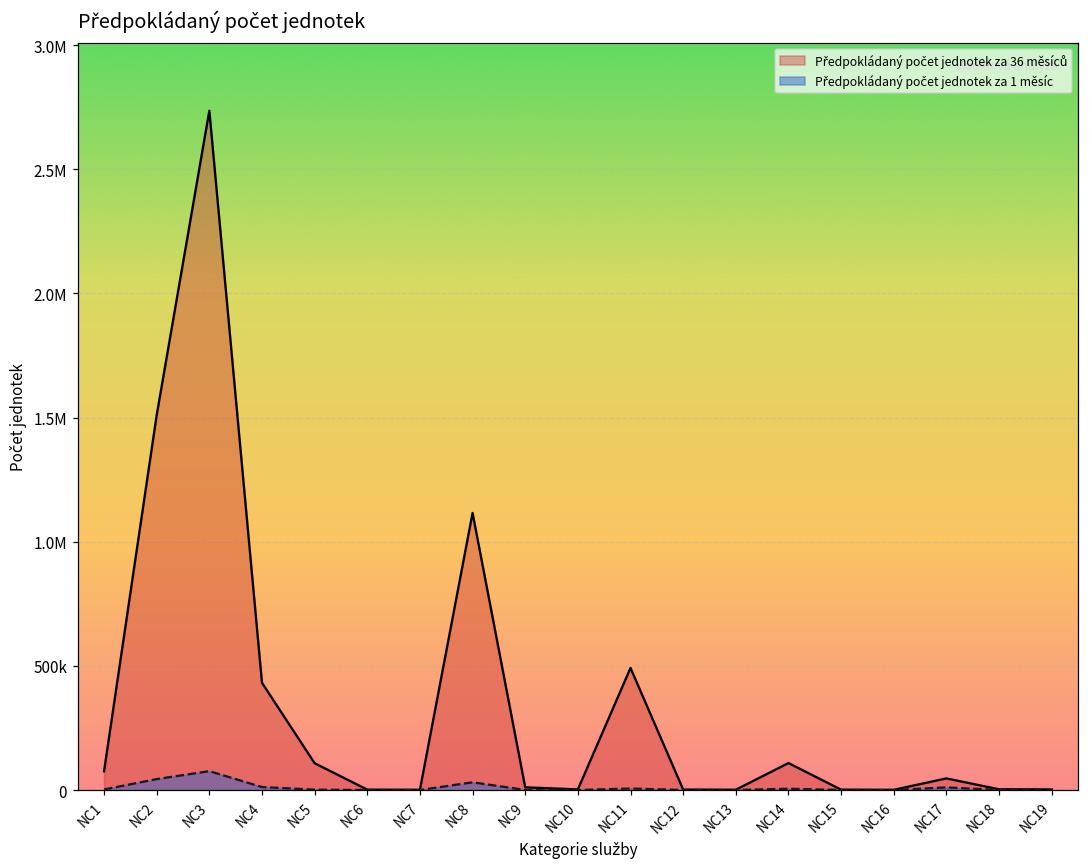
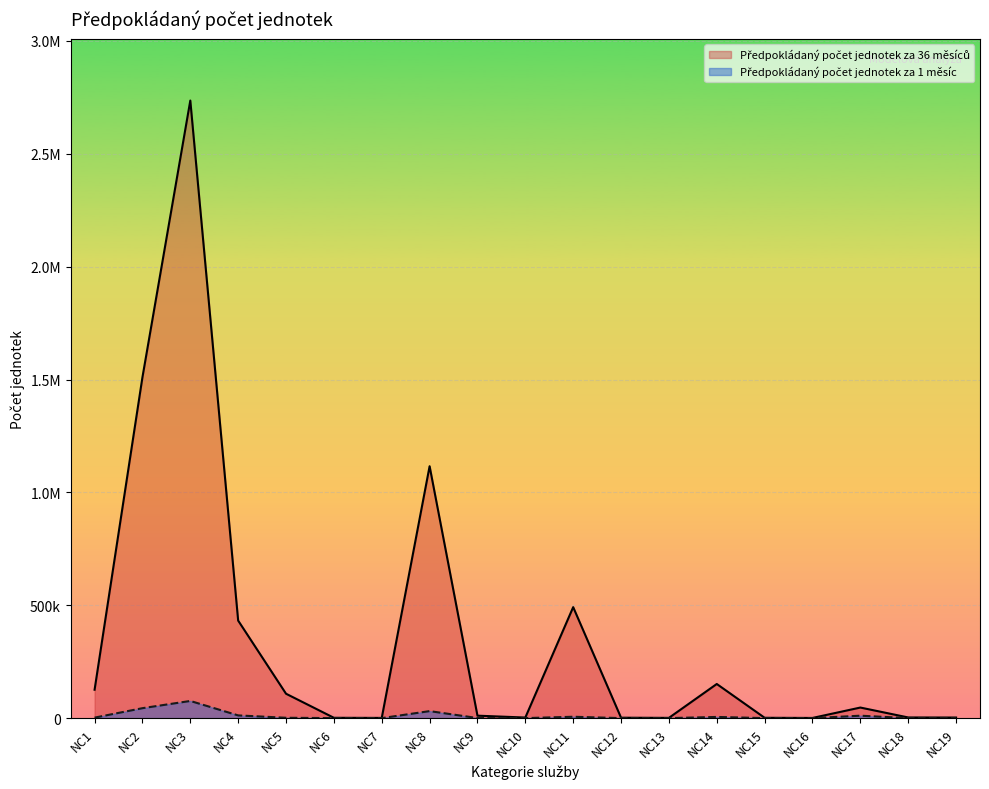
Předpokládaný počet jednotek za 36 měsíců, NC1: 80000 -> 130000
Předpokládaný počet jednotek za 36 měsíců, NC14: 110000 -> 150000
